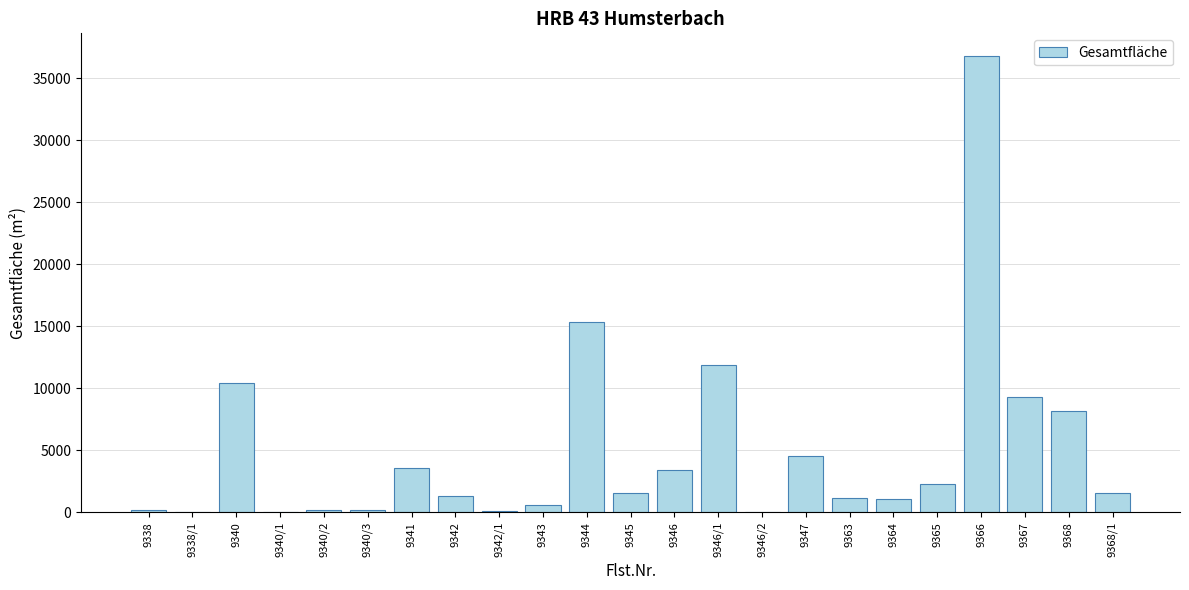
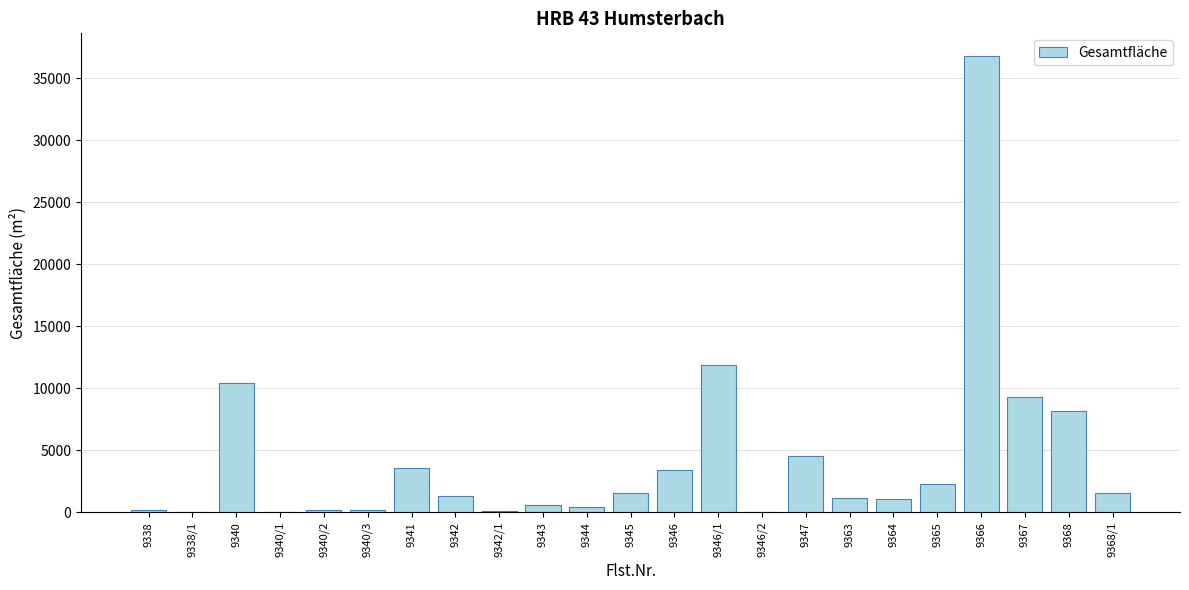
9344: 15300 -> 400
